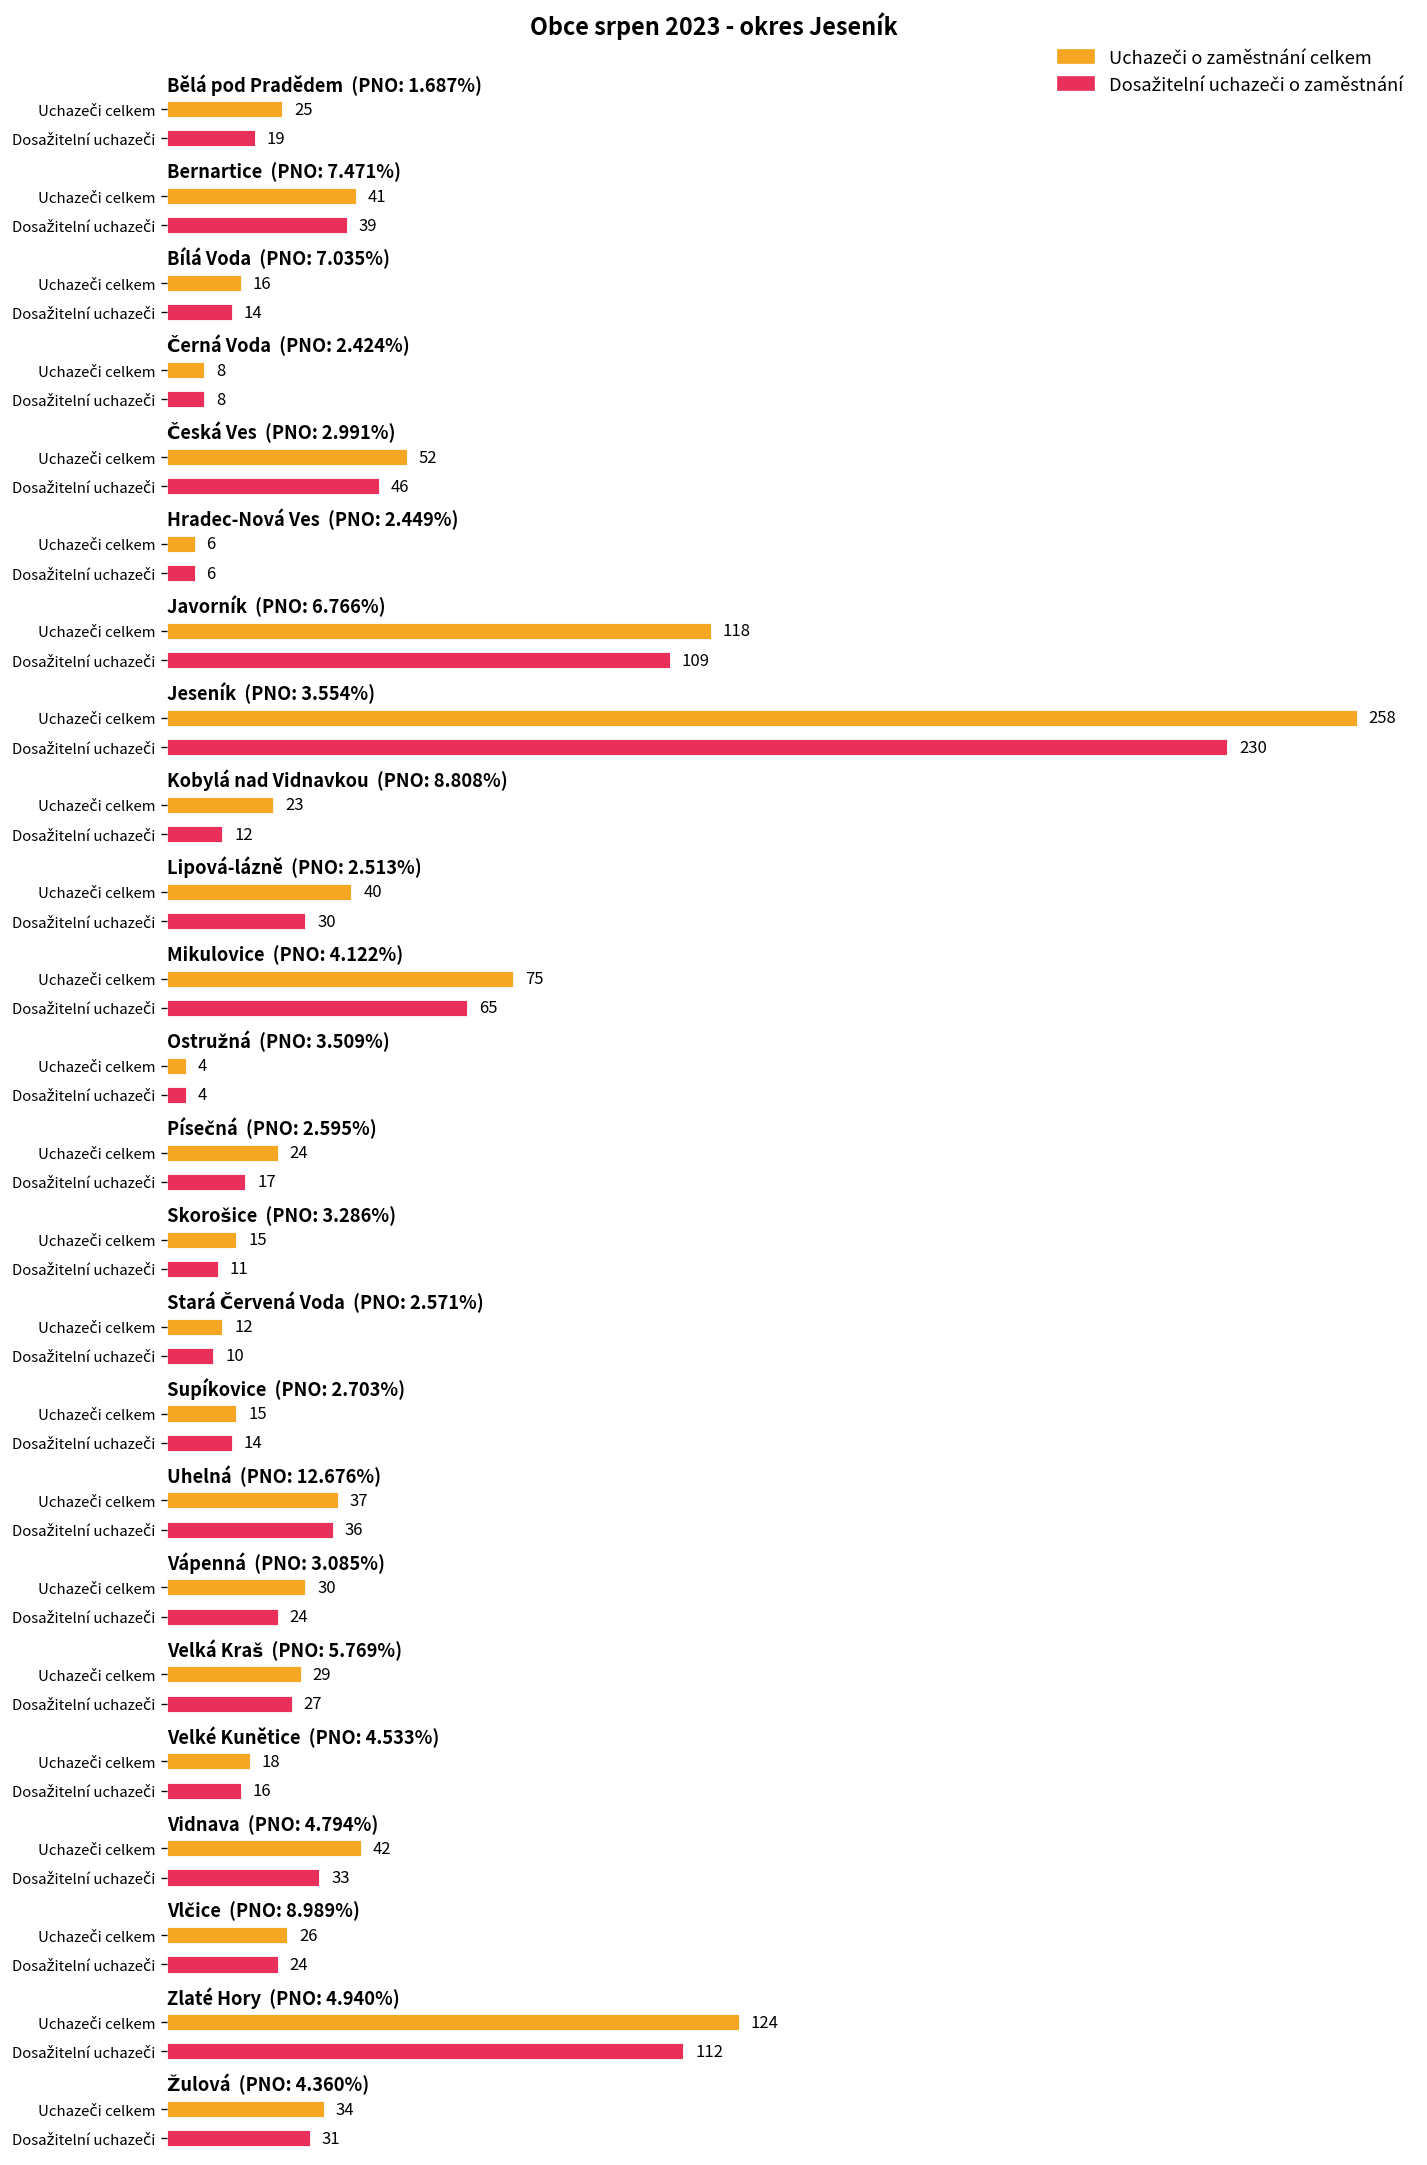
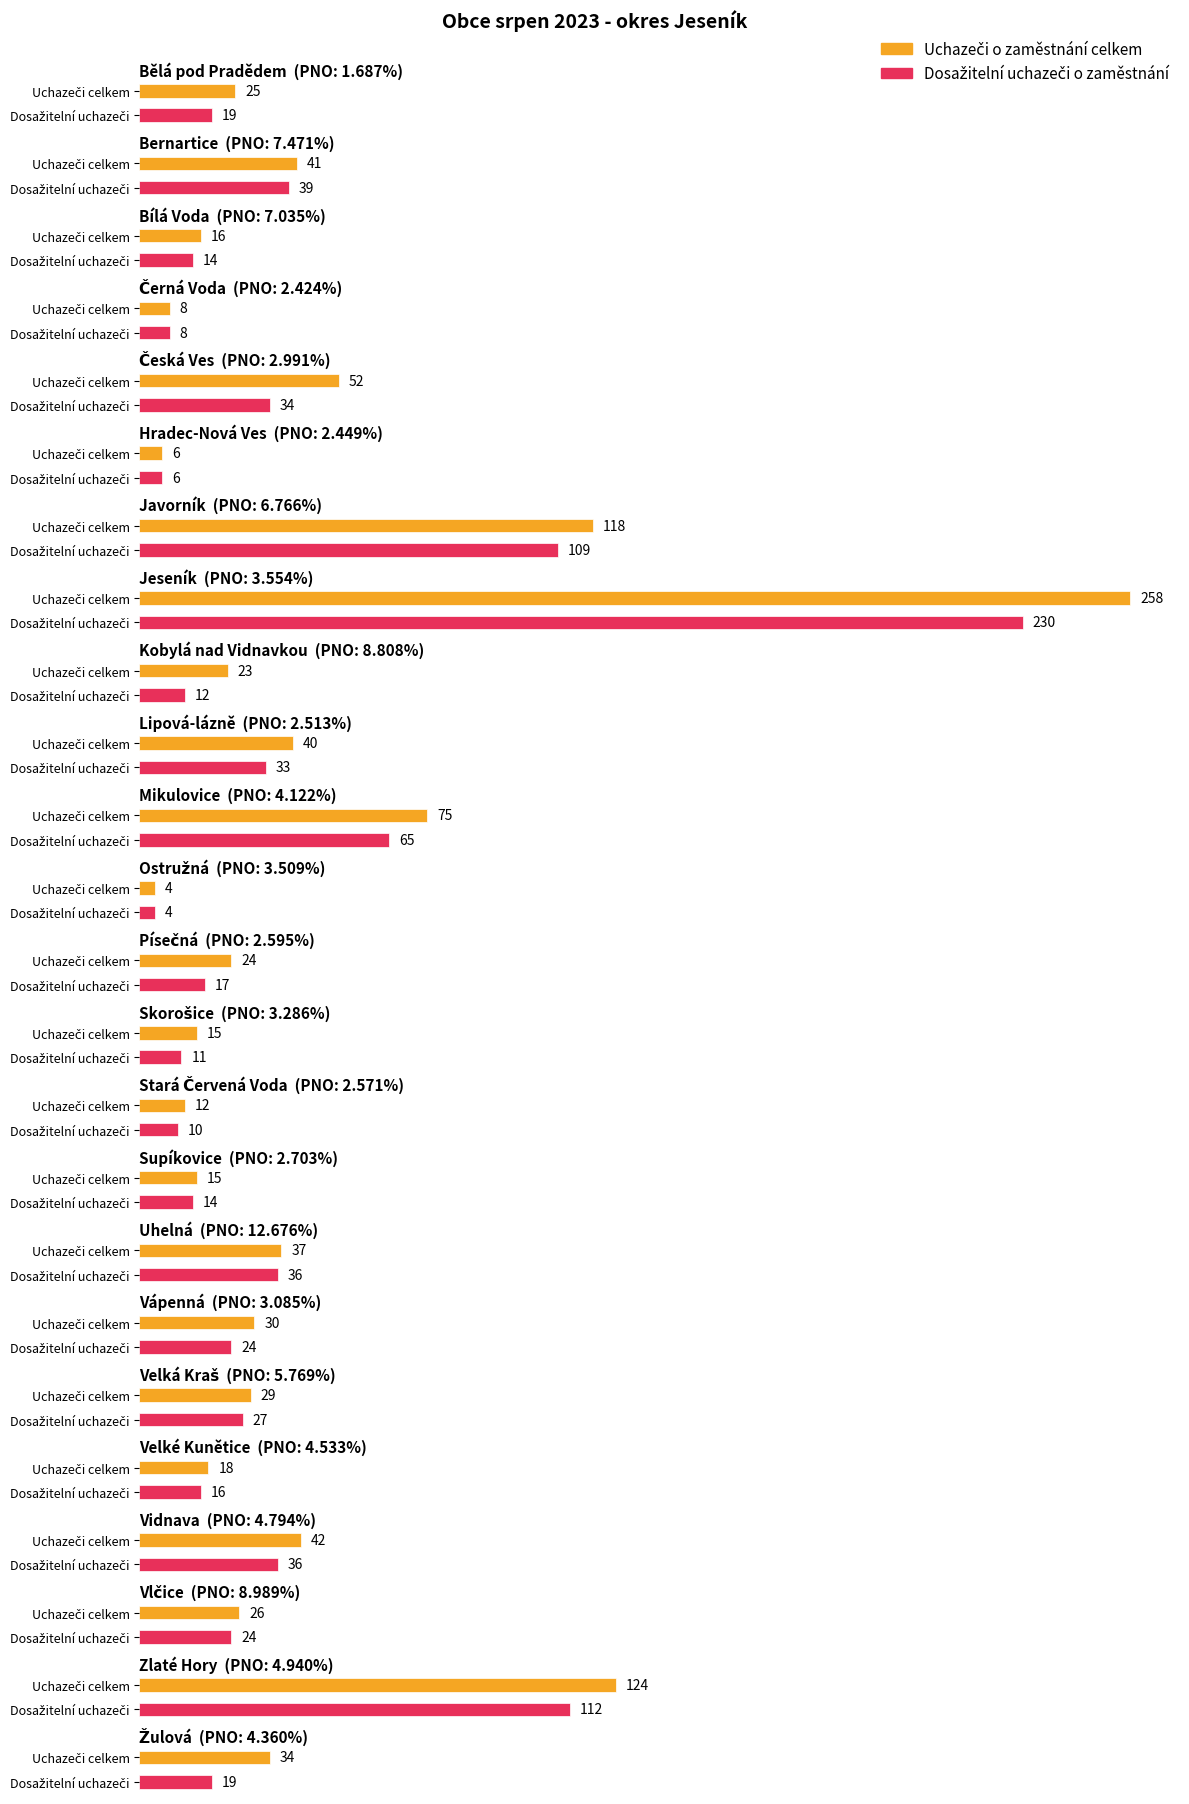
Česká Ves (PNO: 2.991%), Dosažitelní uchazeči: 46 -> 34
Lipová-lázně (PNO: 2.513%), Dosažitelní uchazeči: 30 -> 33
Vidnava (PNO: 4.794%), Dosažitelní uchazeči: 33 -> 36
Žulová (PNO: 4.360%), Dosažitelní uchazeči: 31 -> 19
